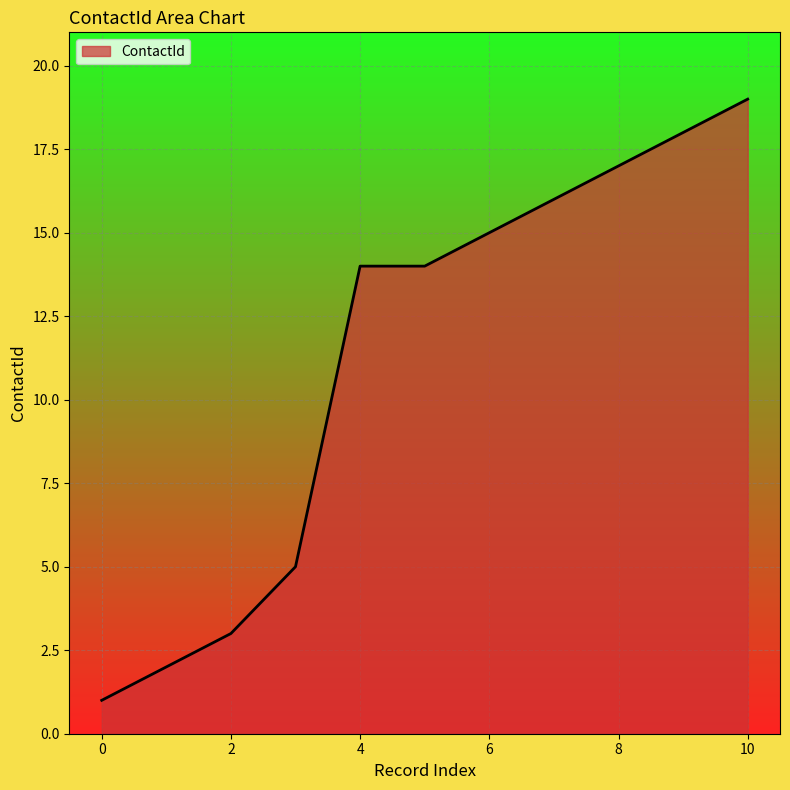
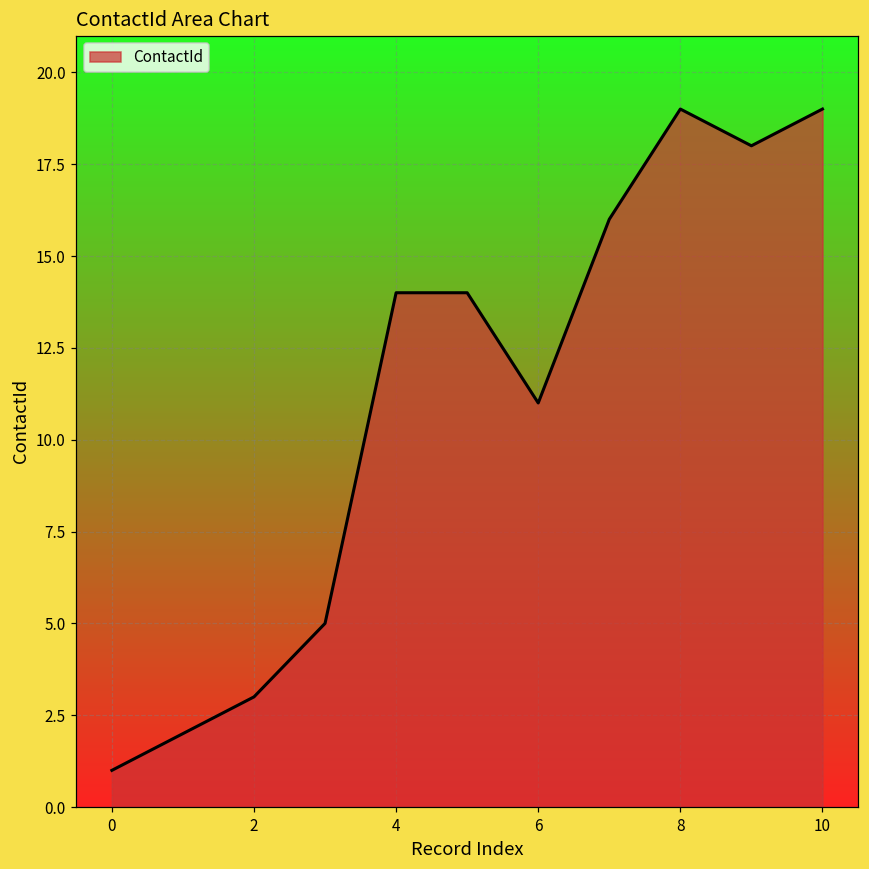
6: 15 -> 11
8: 17 -> 19
